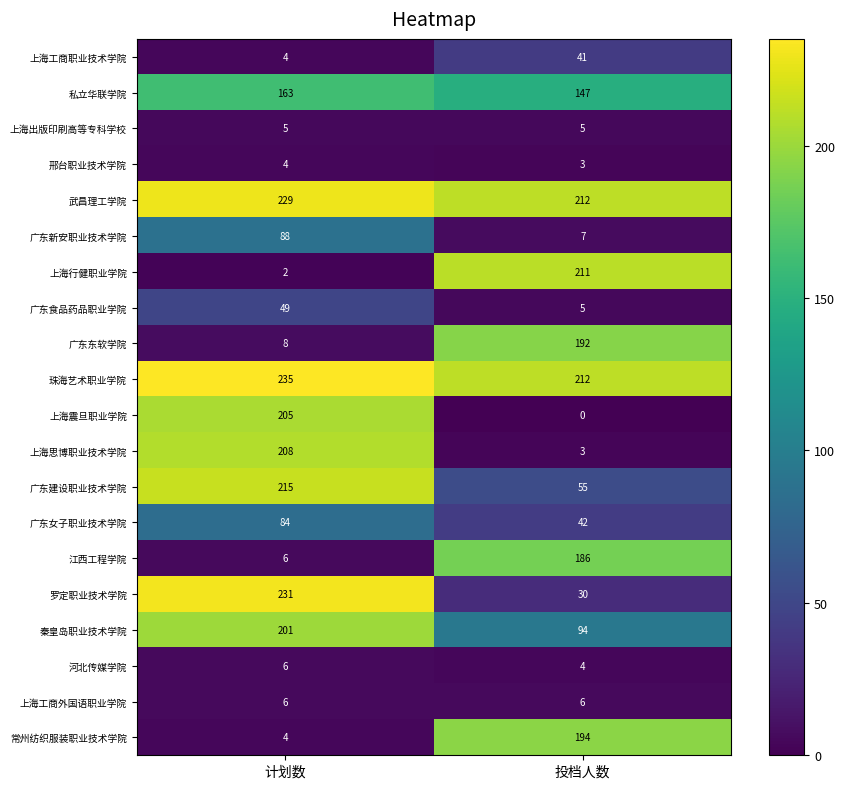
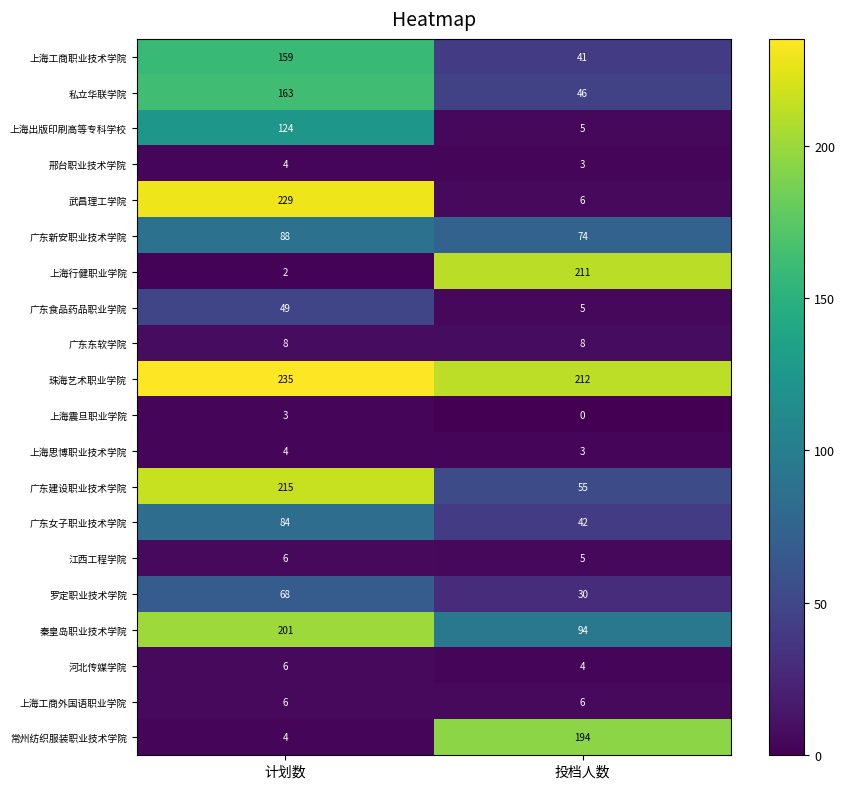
上海工商职业技术学院, 计划数: 4 -> 159
私立华联学院, 投档人数: 147 -> 46
上海出版印刷高等专科学校, 计划数: 5 -> 124
武昌理工学院, 投档人数: 212 -> 6
广东新安职业技术学院, 投档人数: 7 -> 74
广东东软学院, 投档人数: 192 -> 8
上海震旦职业学院, 计划数: 205 -> 3
上海思博职业技术学院, 计划数: 208 -> 4
江西工程学院, 投档人数: 186 -> 5
罗定职业技术学院, 计划数: 231 -> 68
